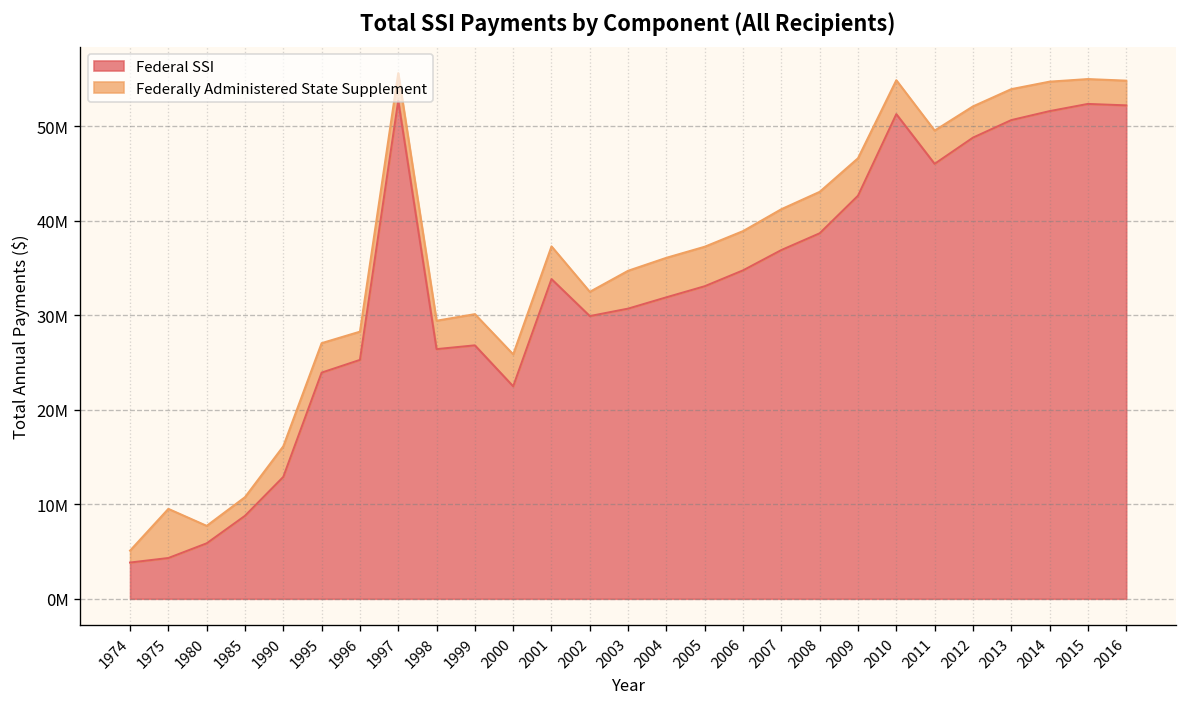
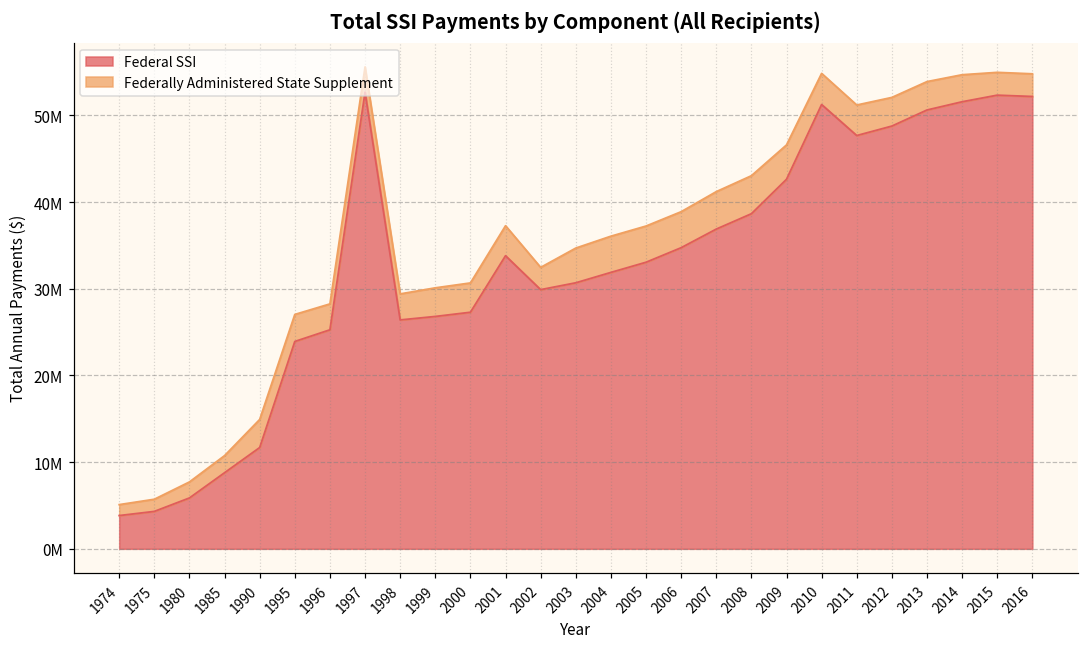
Federally Administered State Supplement, 1975: 5000000 -> 1000000
Federal SSI, 1990: 13000000 -> 12000000
Federal SSI, 2000: 22000000 -> 27000000
Federal SSI, 2011: 46000000 -> 48000000
